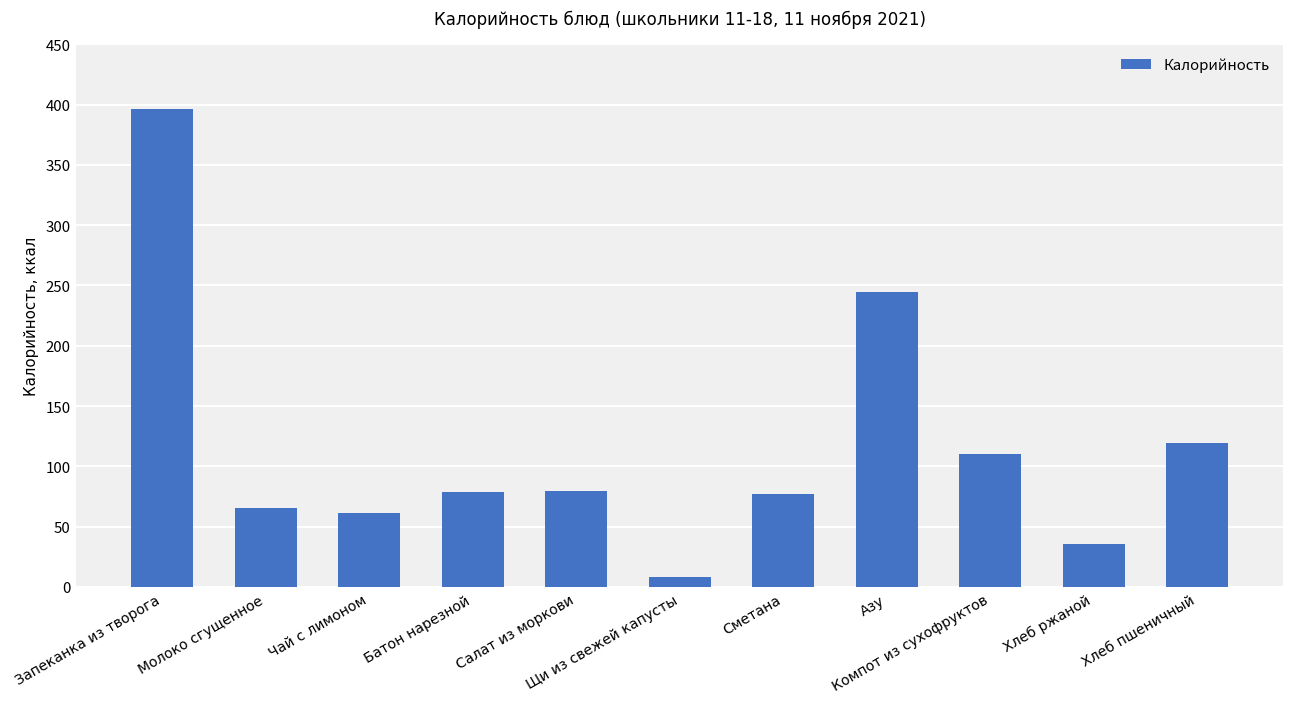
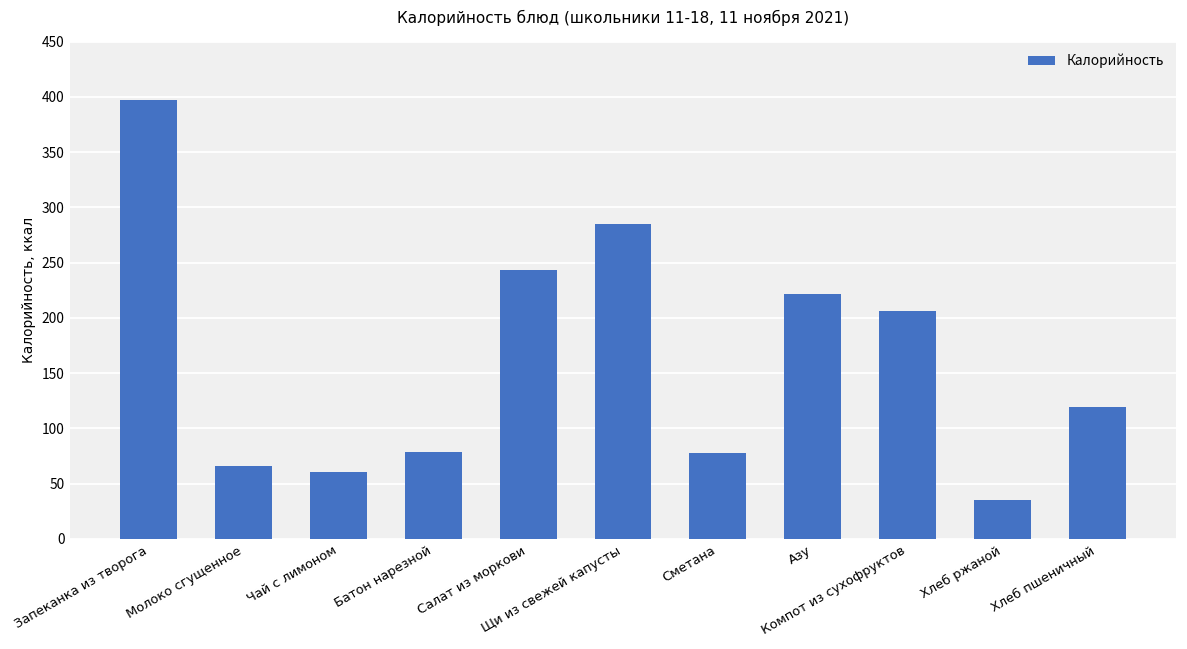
Салат из моркови: 79 -> 243
Щи из свежей капусты: 8 -> 285
Азу: 245 -> 222
Компот из сухофруктов: 110 -> 206
